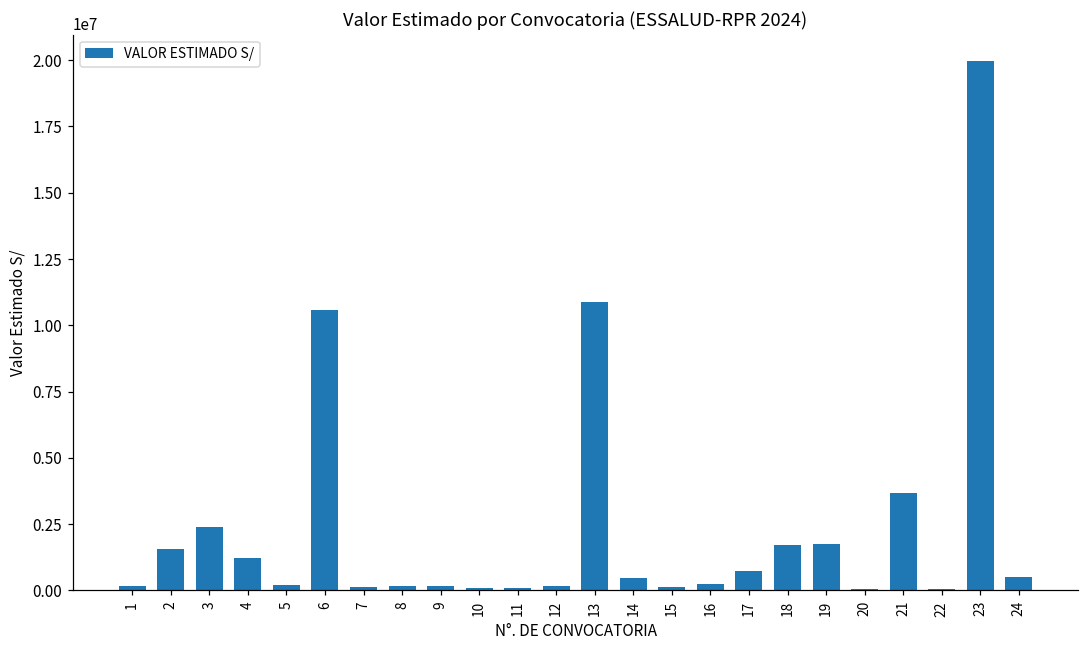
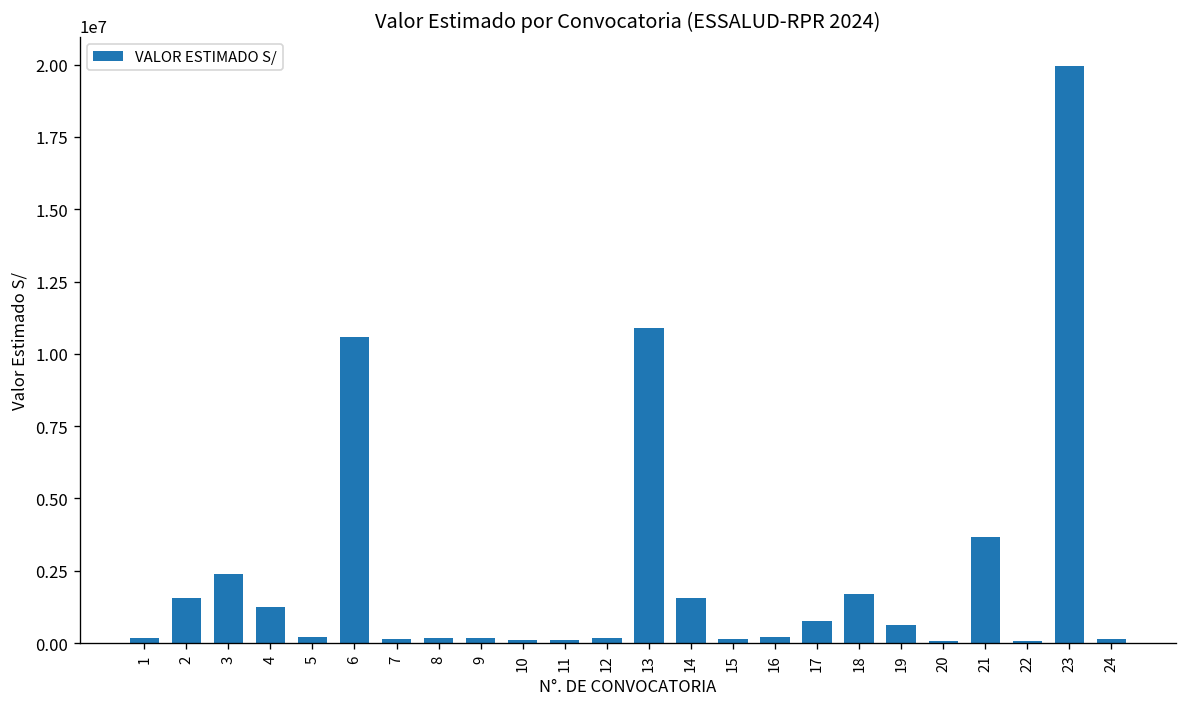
14: 500000 -> 1600000
19: 1700000 -> 600000
24: 500000 -> 100000
